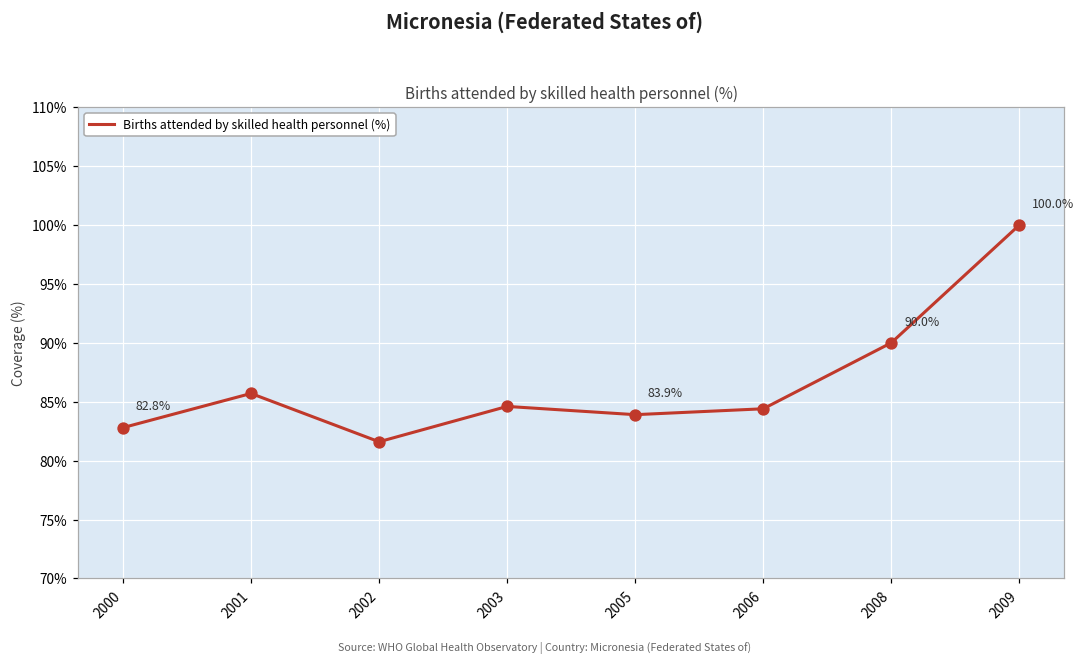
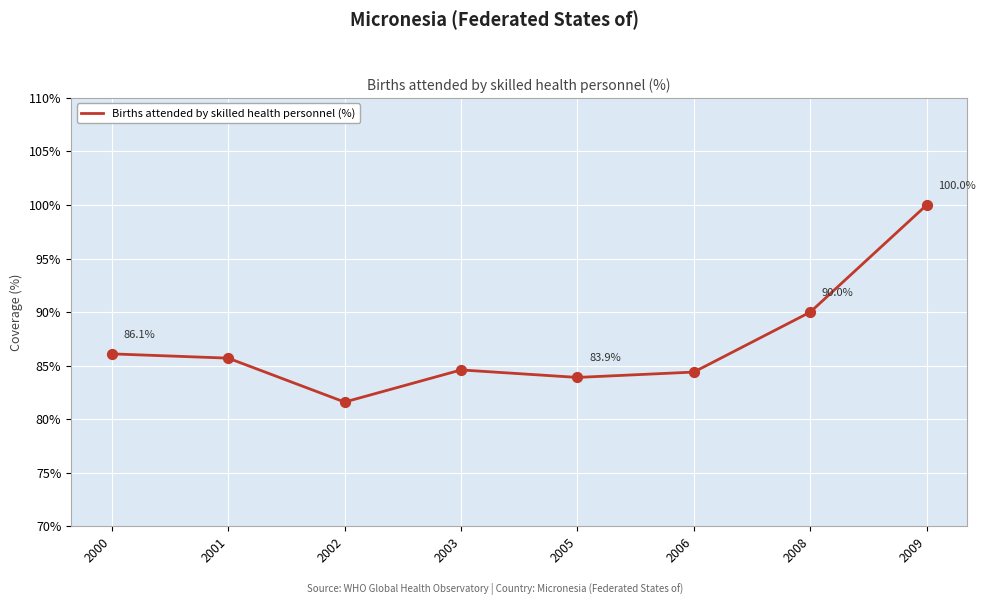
2000: 82.8% -> 86.1%
